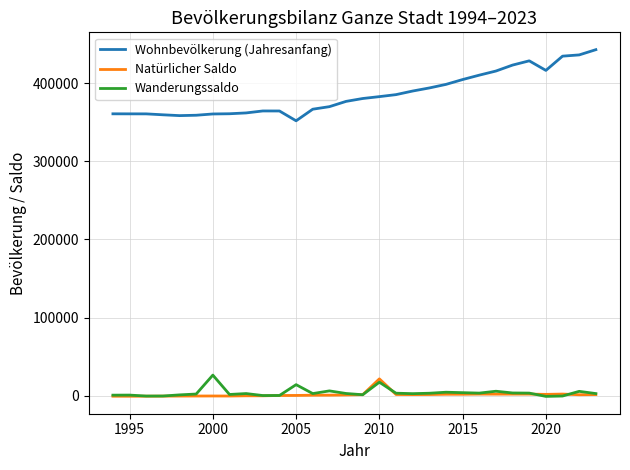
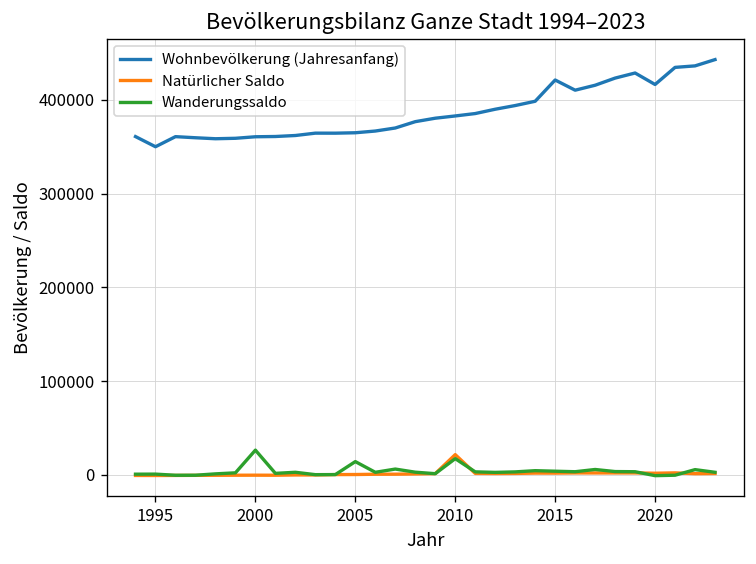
Wohnbevölkerung (Jahresanfang), 1995: 360000 -> 350000
Wohnbevölkerung (Jahresanfang), 2005: 350000 -> 360000
Wohnbevölkerung (Jahresanfang), 2015: 400000 -> 420000
